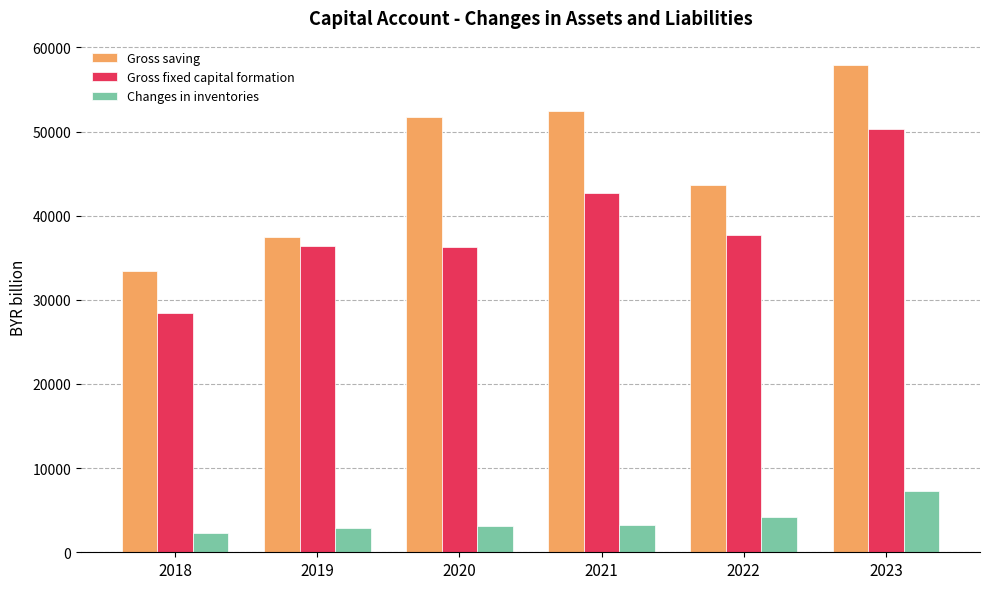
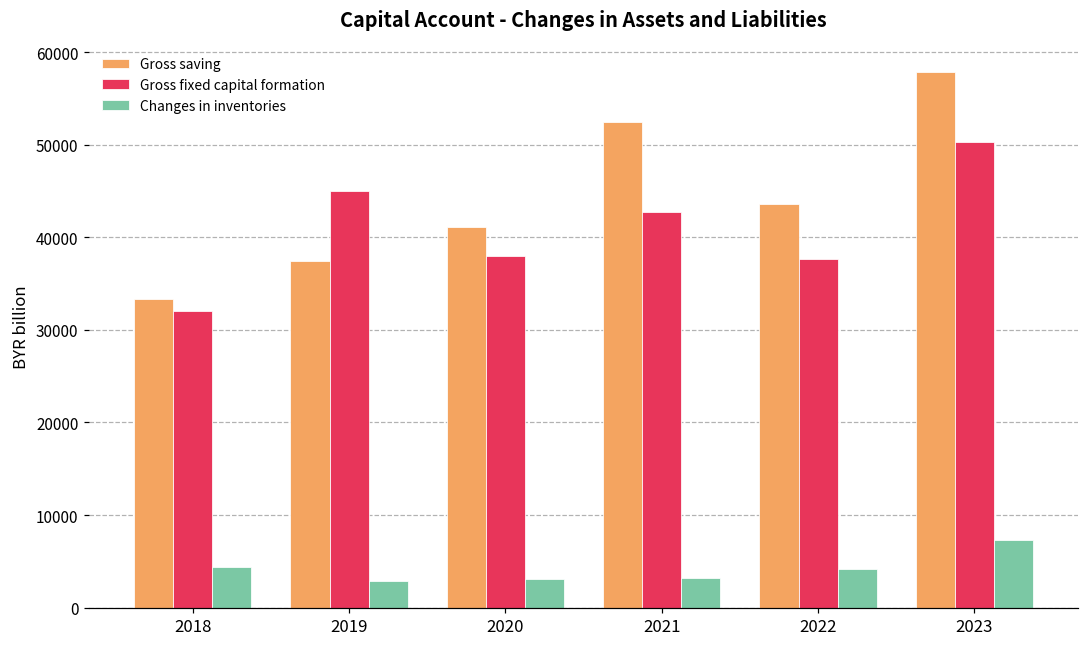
Gross fixed capital formation, 2018: 28000 -> 32000
Changes in inventories, 2018: 2000 -> 4000
Gross fixed capital formation, 2019: 36000 -> 45000
Gross saving, 2020: 52000 -> 41000
Gross fixed capital formation, 2020: 36000 -> 38000
